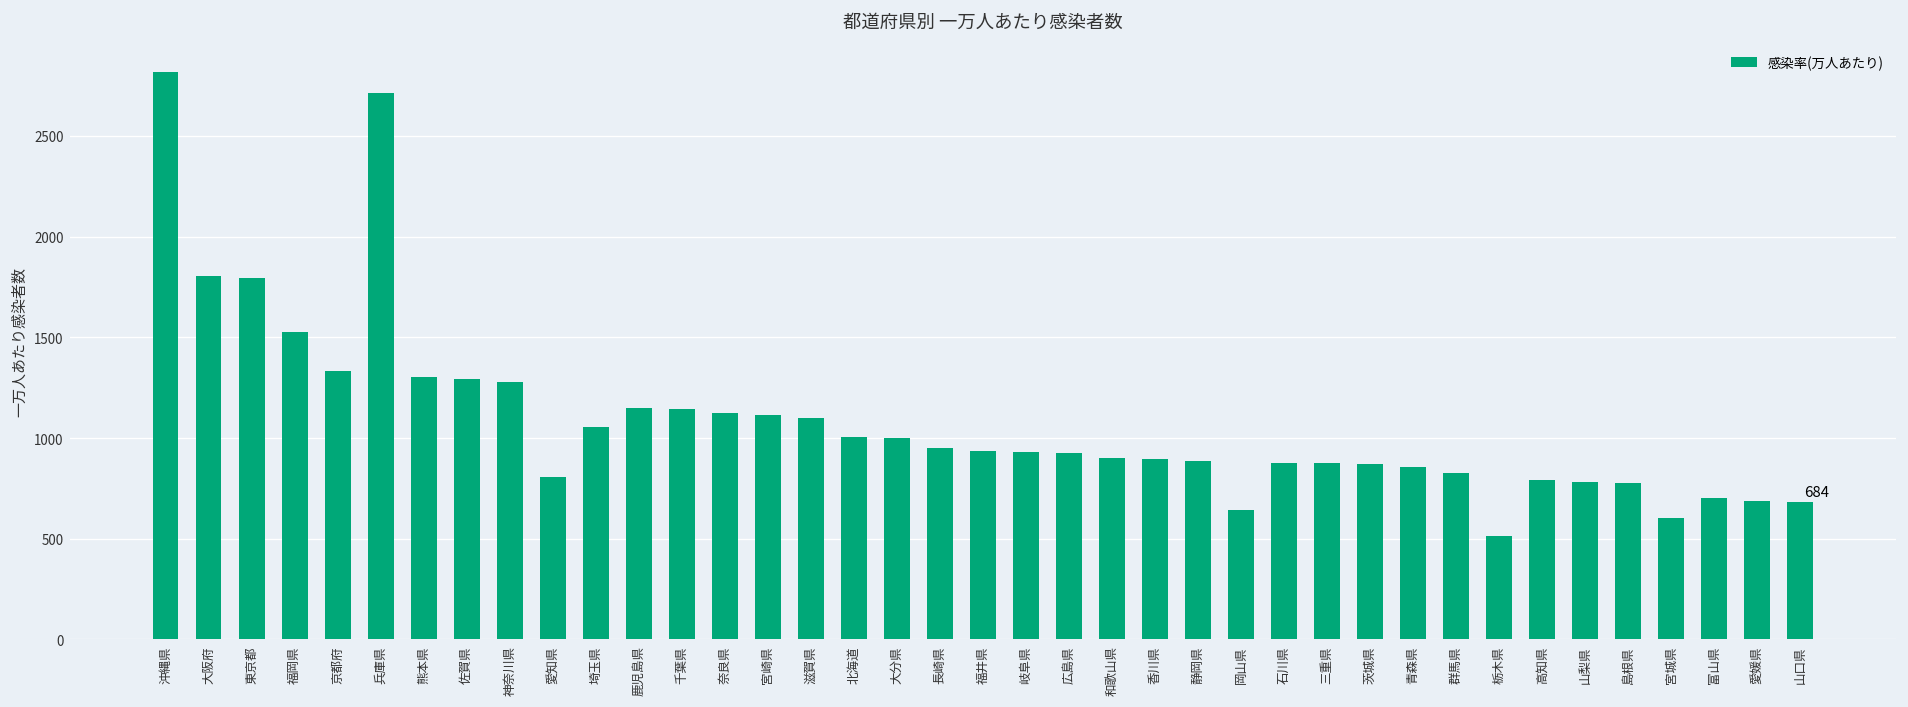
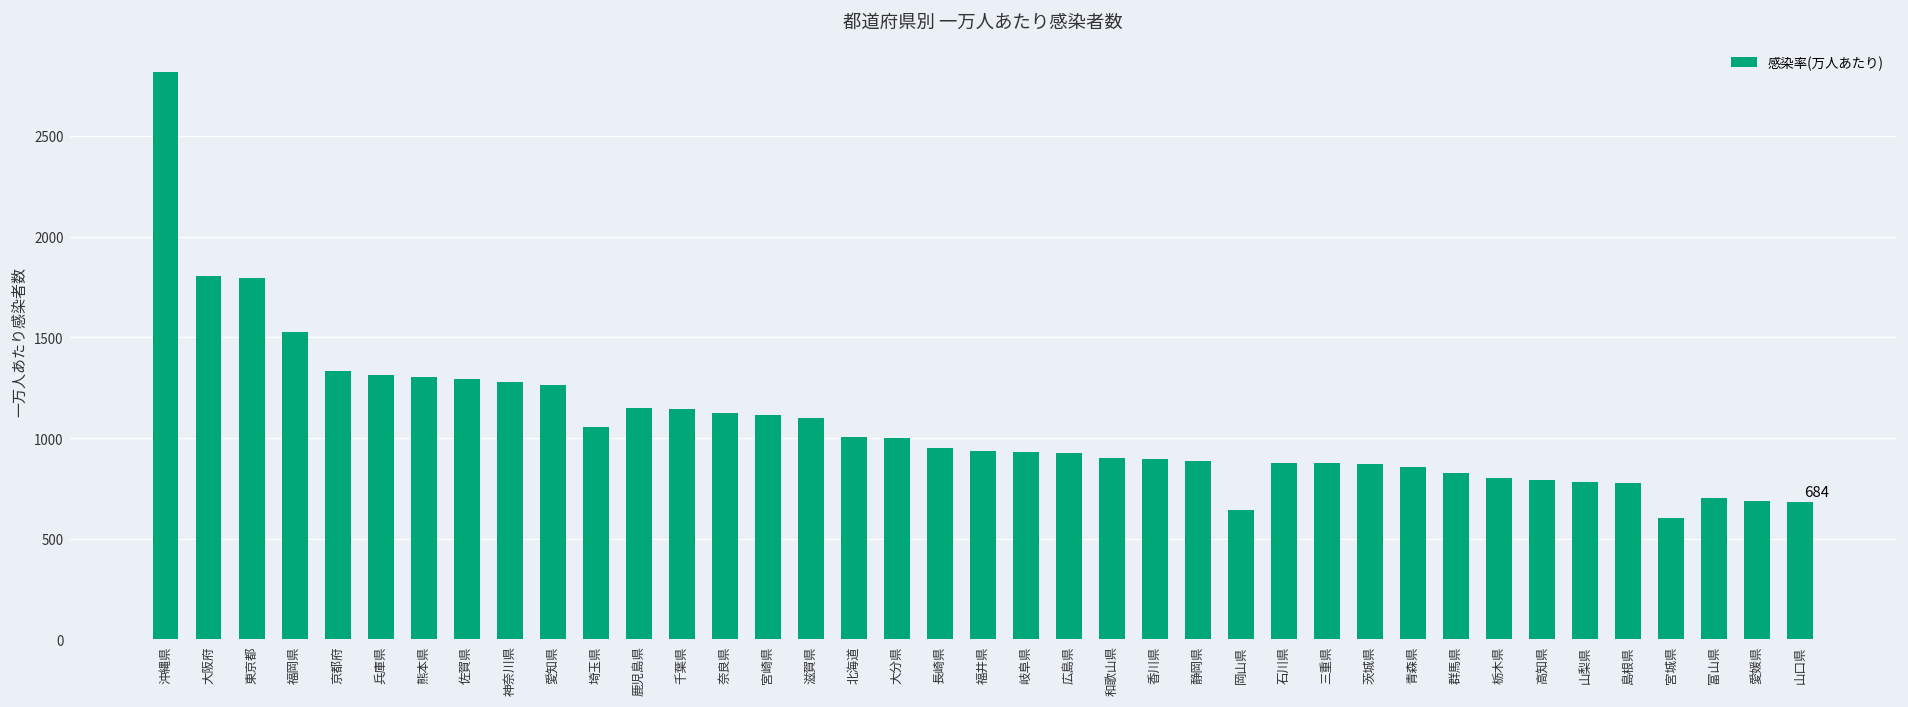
兵庫県: 2720 -> 1320
愛知県: 810 -> 1260
栃木県: 510 -> 800
